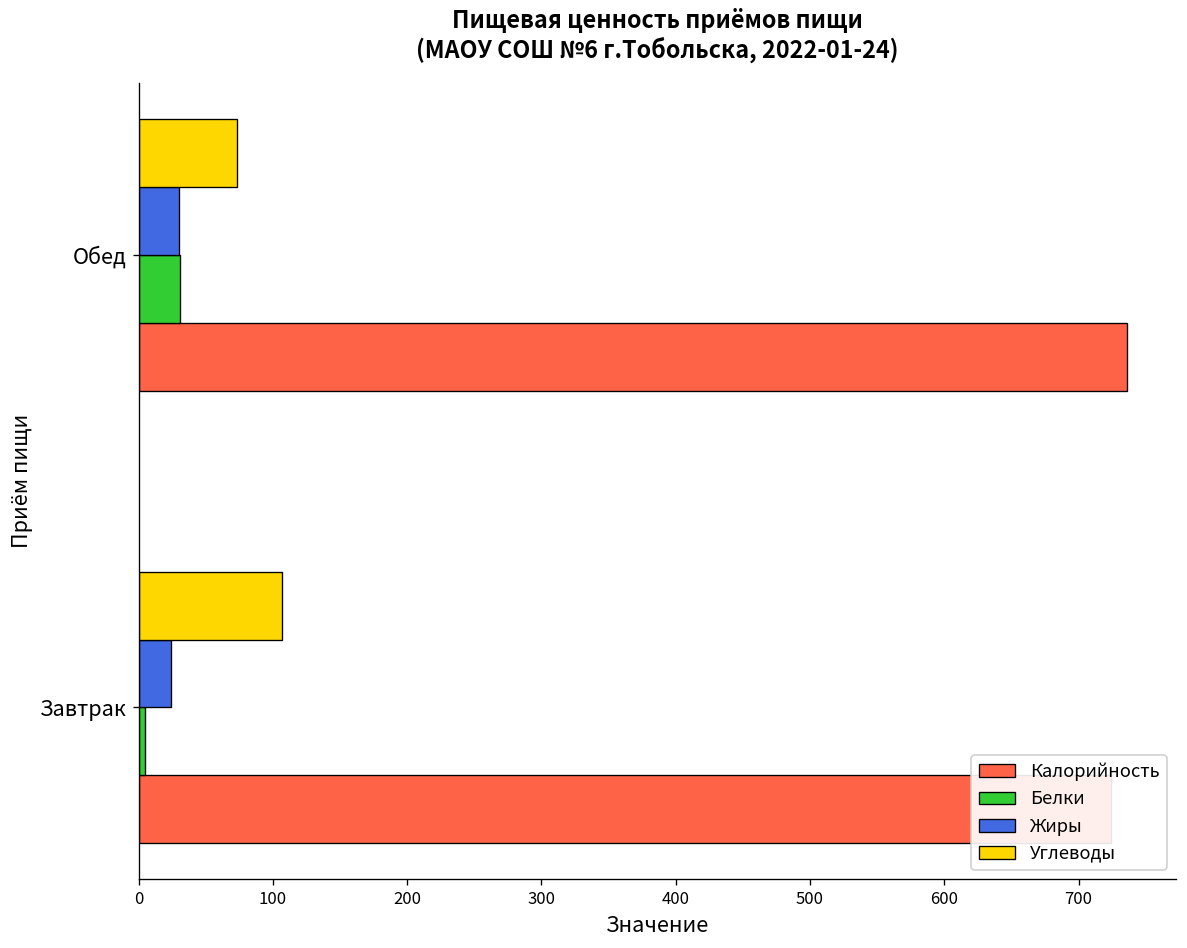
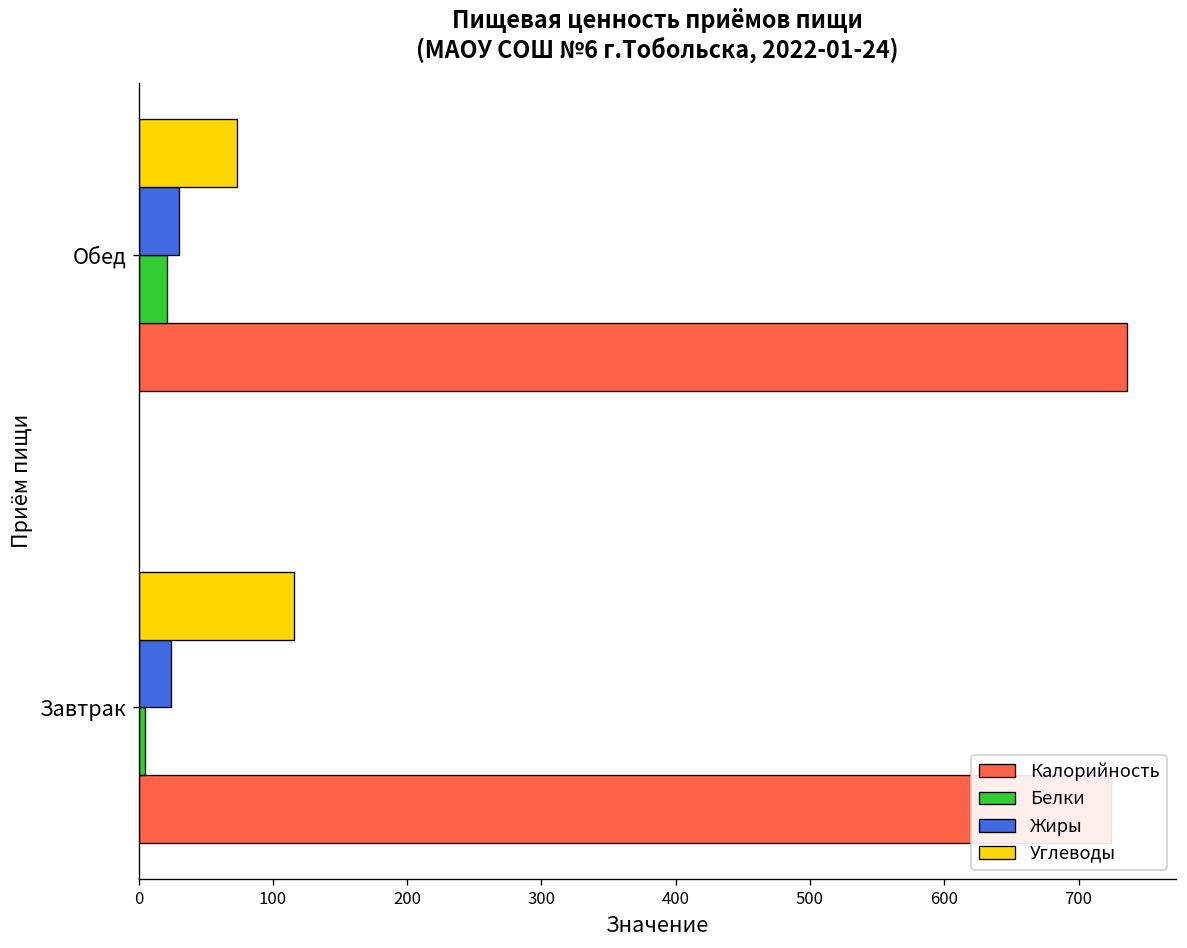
Белки, Обед: 31 -> 21
Углеводы, Завтрак: 107 -> 116
